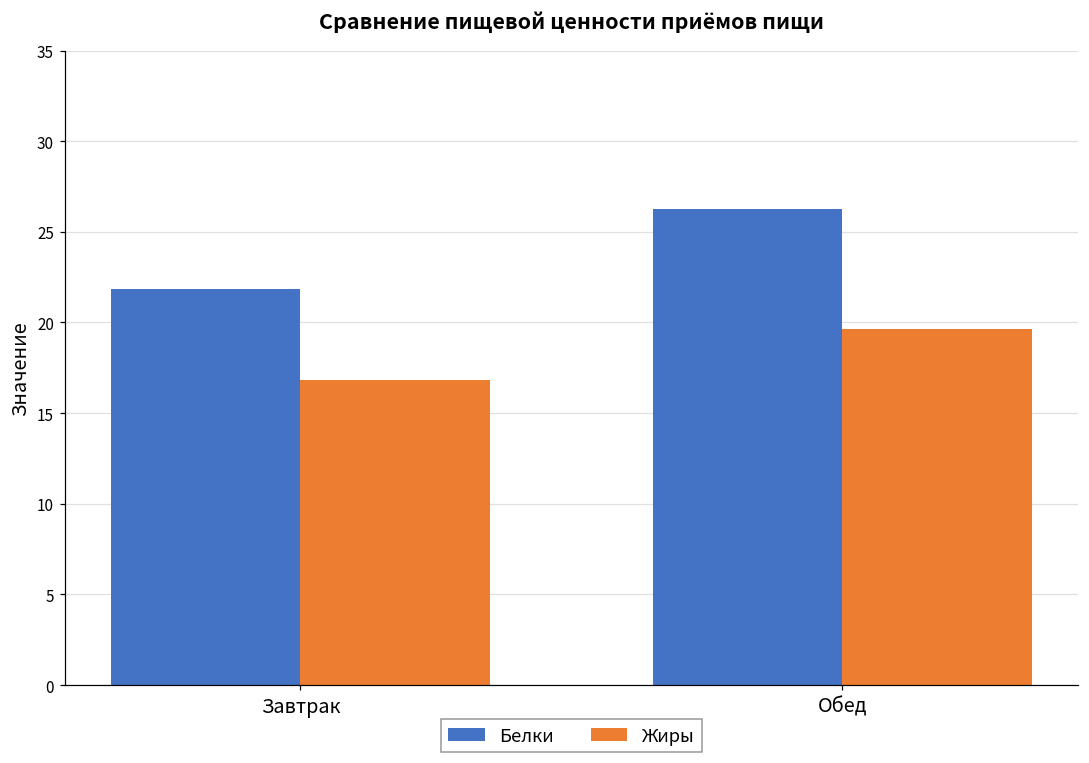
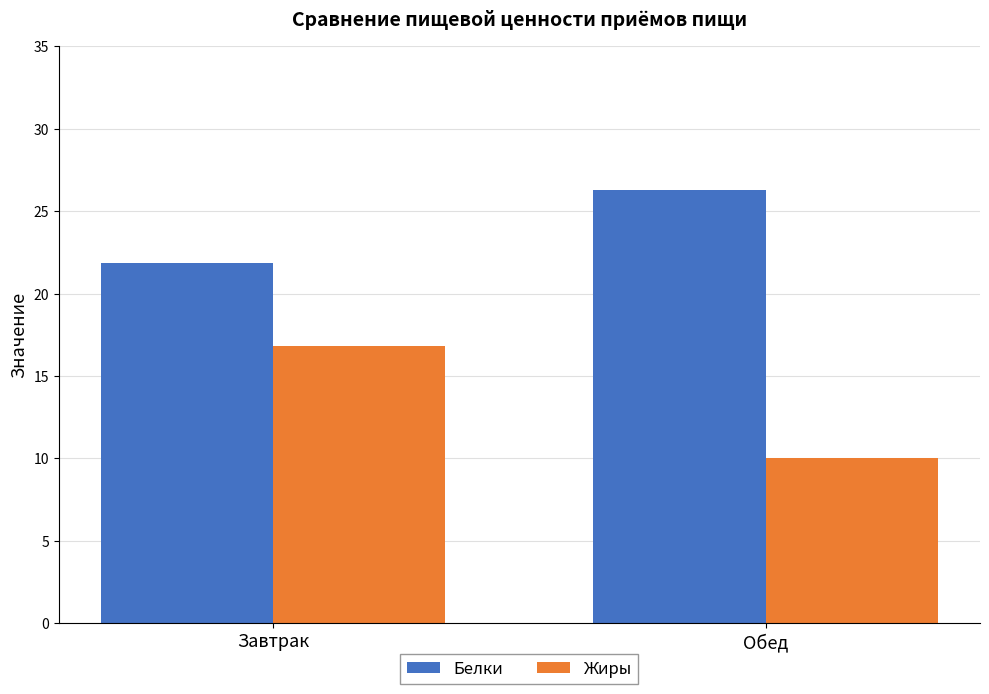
Жиры, Обед: 19.7 -> 10.0
